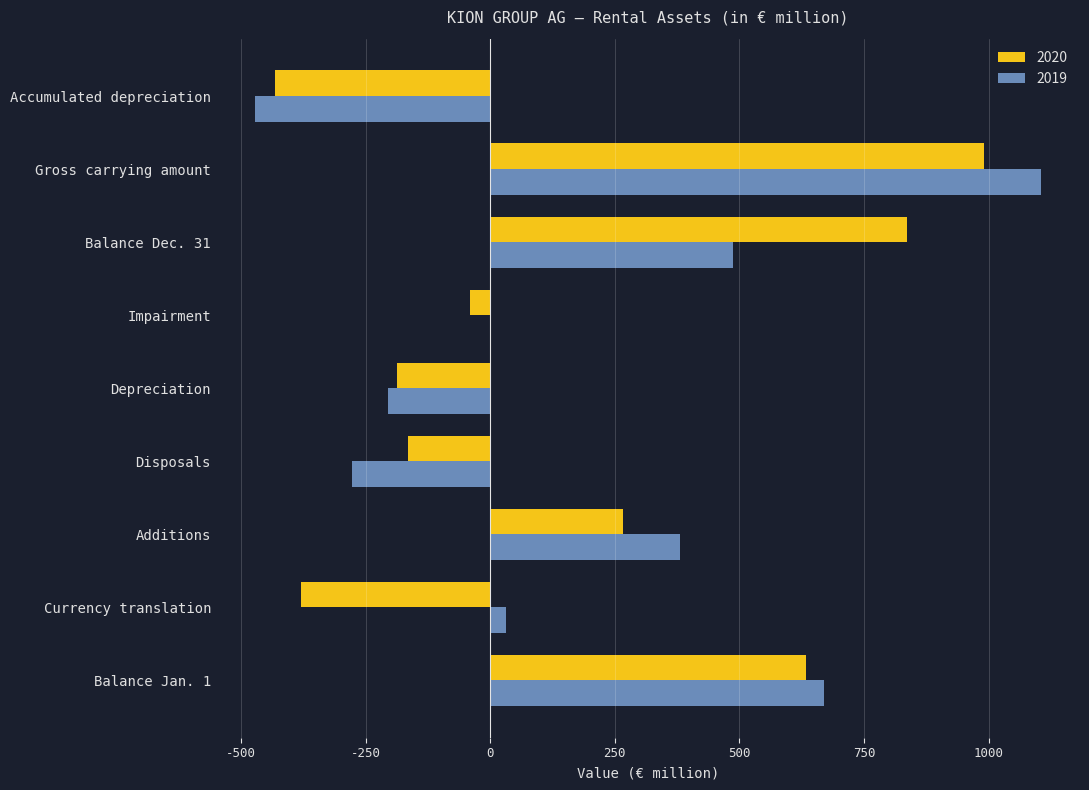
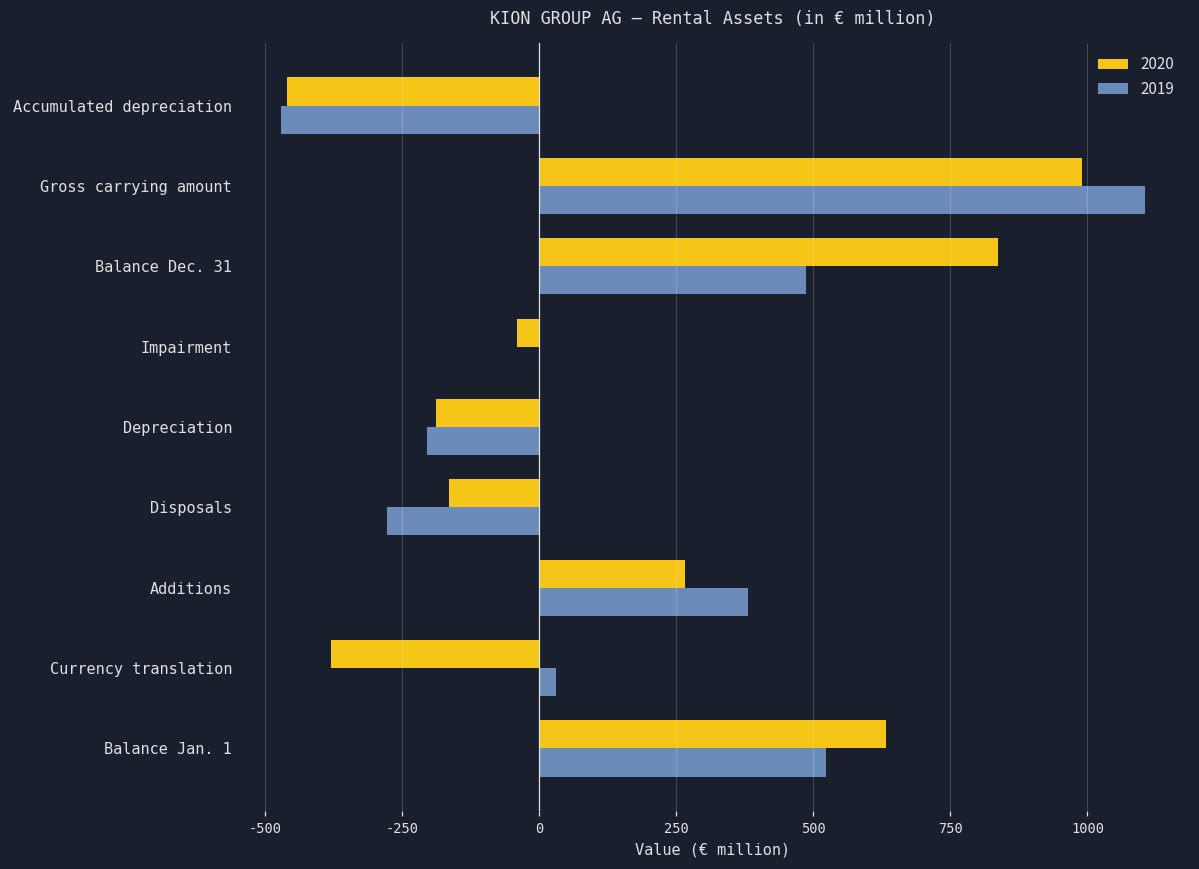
2020, Accumulated depreciation: -430 -> -460
2019, Balance Jan. 1: 670 -> 520
